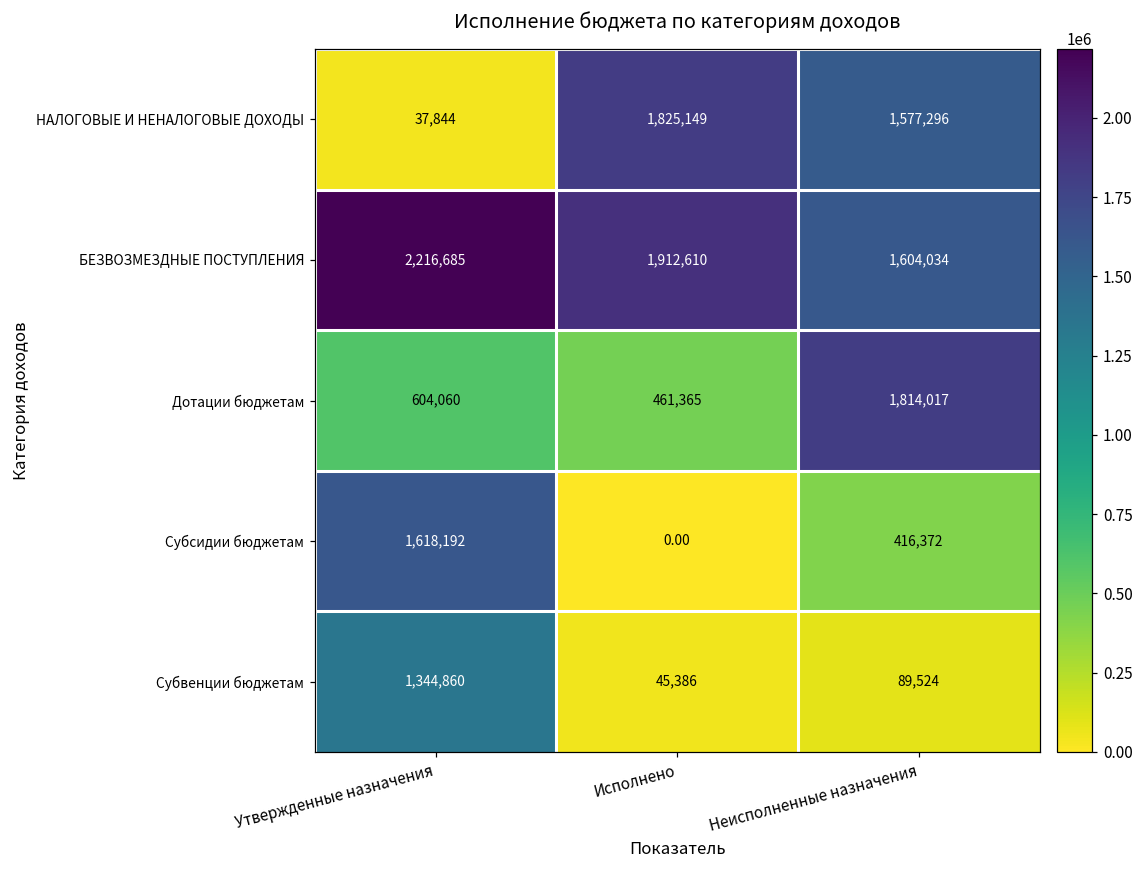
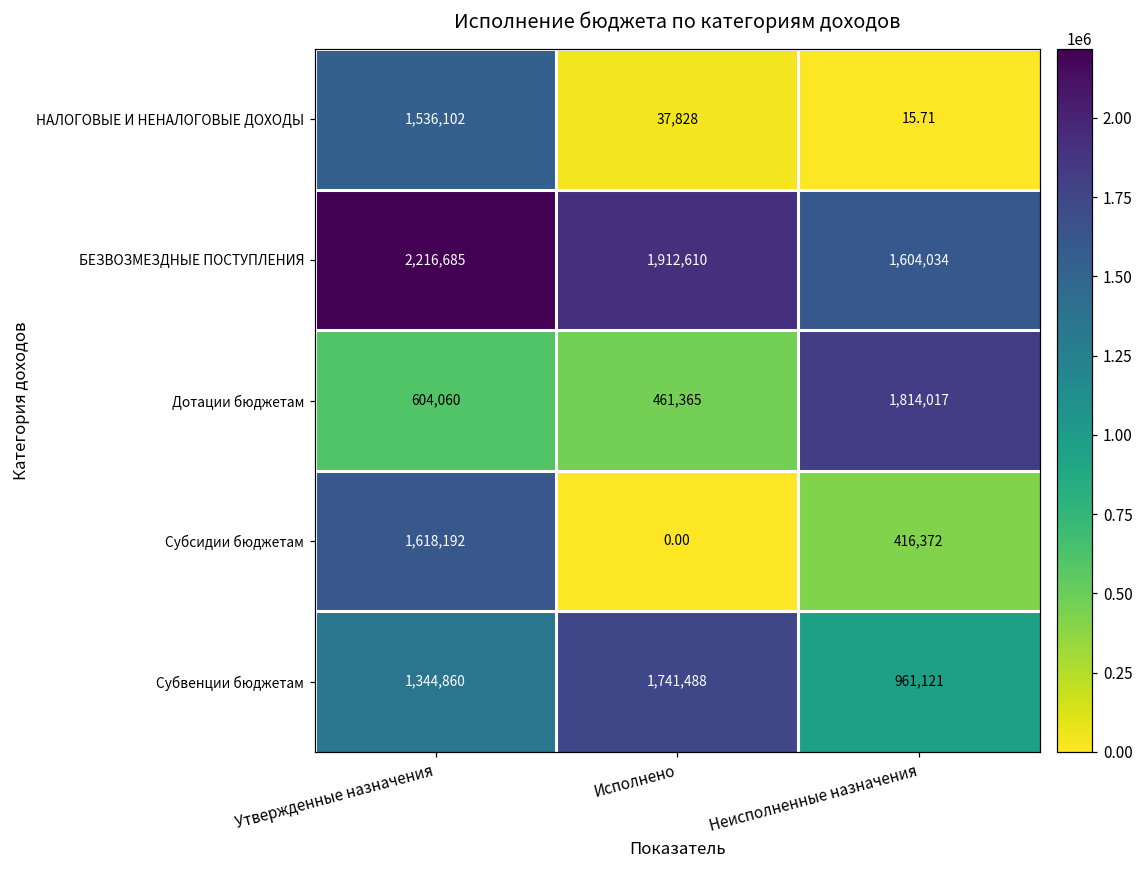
НАЛОГОВЫЕ И НЕНАЛОГОВЫЕ ДОХОДЫ, Утвержденные назначения: 37,844 -> 1,536,102
НАЛОГОВЫЕ И НЕНАЛОГОВЫЕ ДОХОДЫ, Исполнено: 1,825,149 -> 37,828
НАЛОГОВЫЕ И НЕНАЛОГОВЫЕ ДОХОДЫ, Неисполненные назначения: 1,577,296 -> 15.71
Субвенции бюджетам, Исполнено: 45,386 -> 1,741,488
Субвенции бюджетам, Неисполненные назначения: 89,524 -> 961,121
